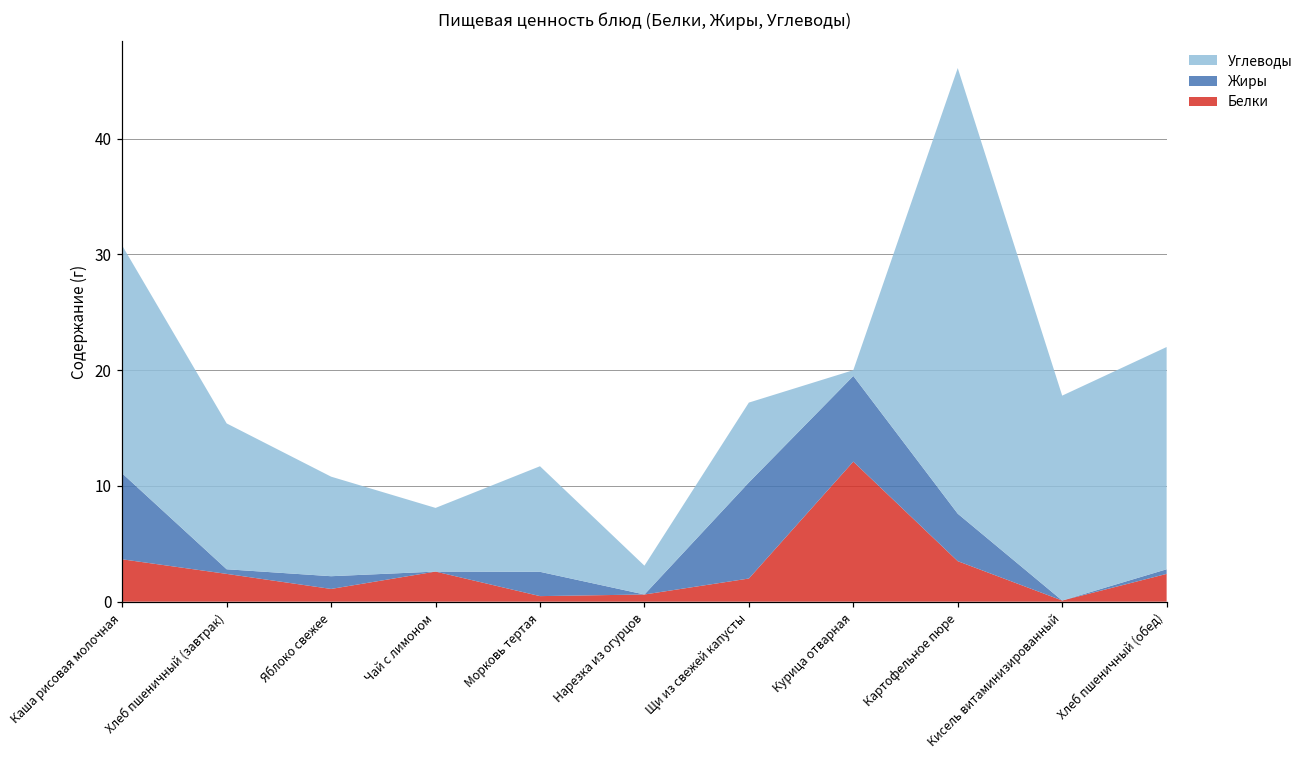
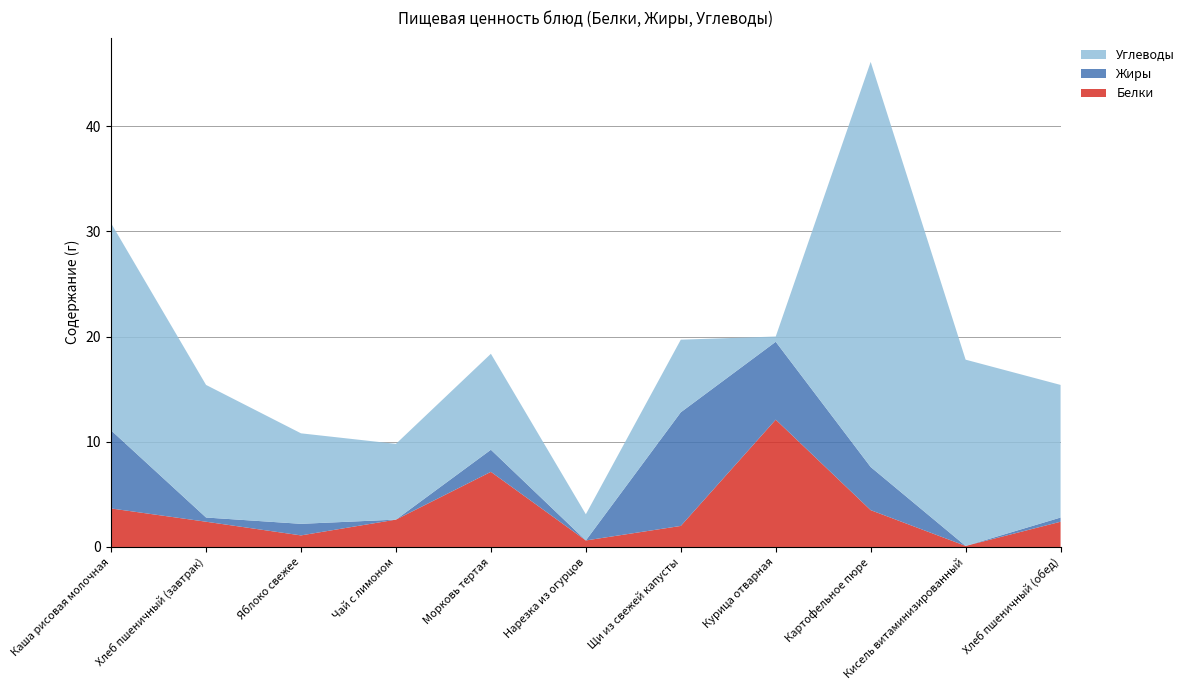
Углеводы, Чай с лимоном: 5.5 -> 7.2
Белки, Морковь тертая: 0.5 -> 7.1
Жиры, Щи из свежей капусты: 8.3 -> 10.8
Углеводы, Хлеб пшеничный (обед): 19.2 -> 12.6
